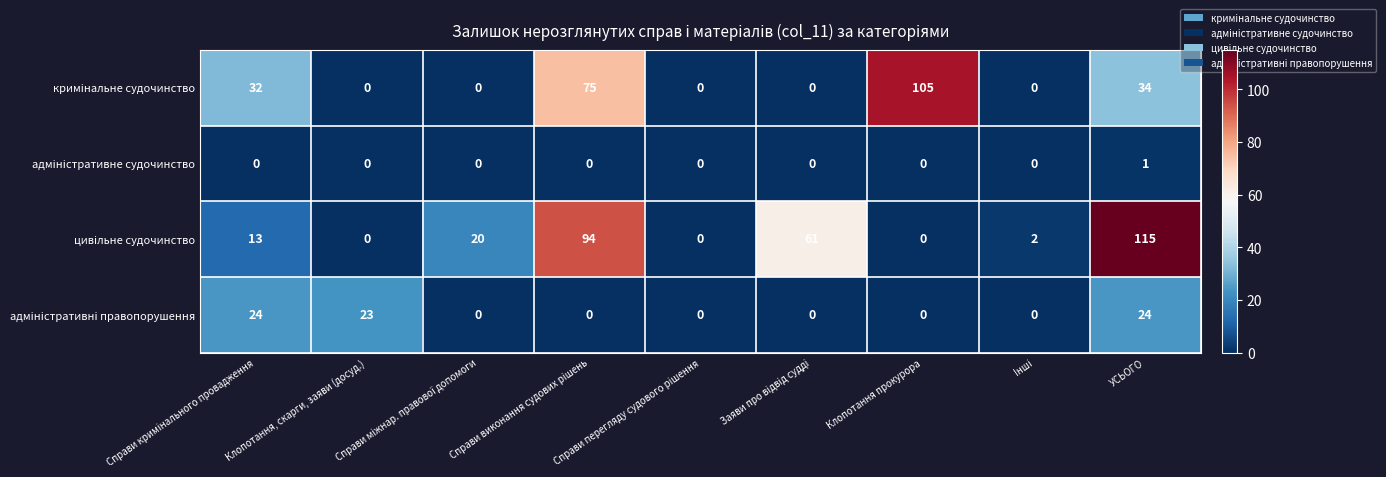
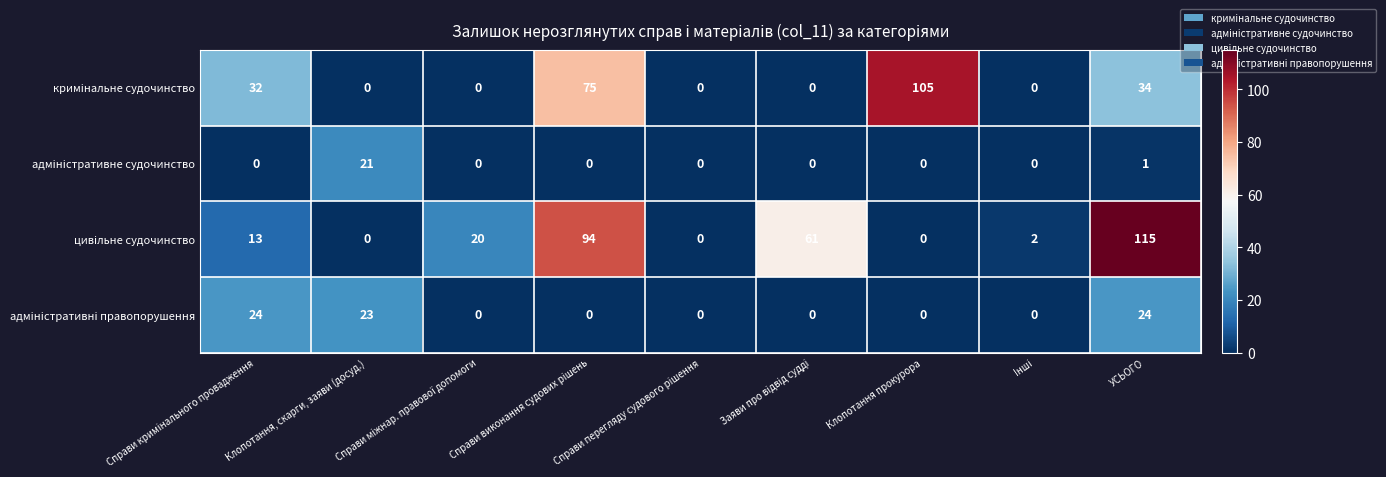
адміністративне судочинство, Клопотання, скарги, заяви (досуд.): 0 -> 21
